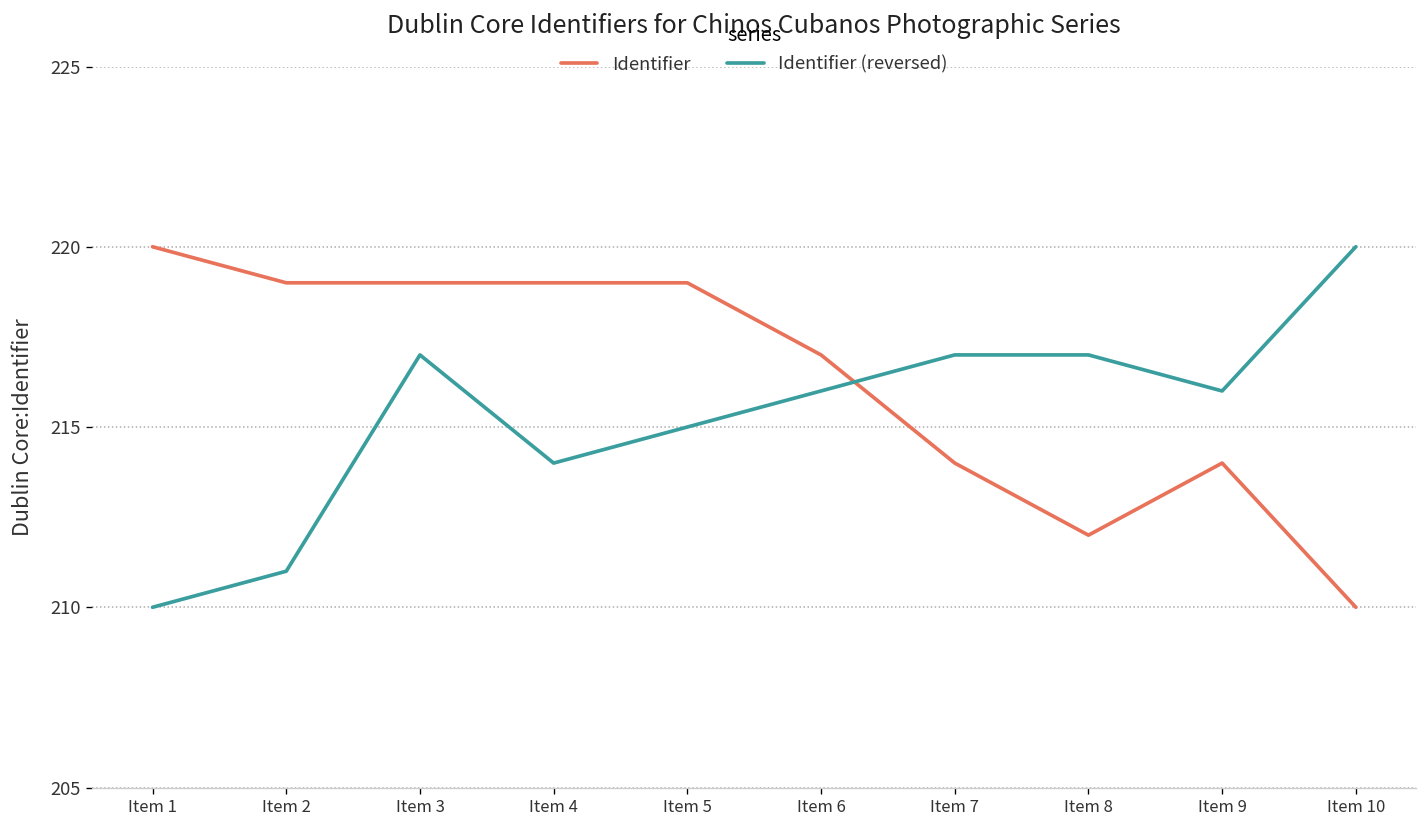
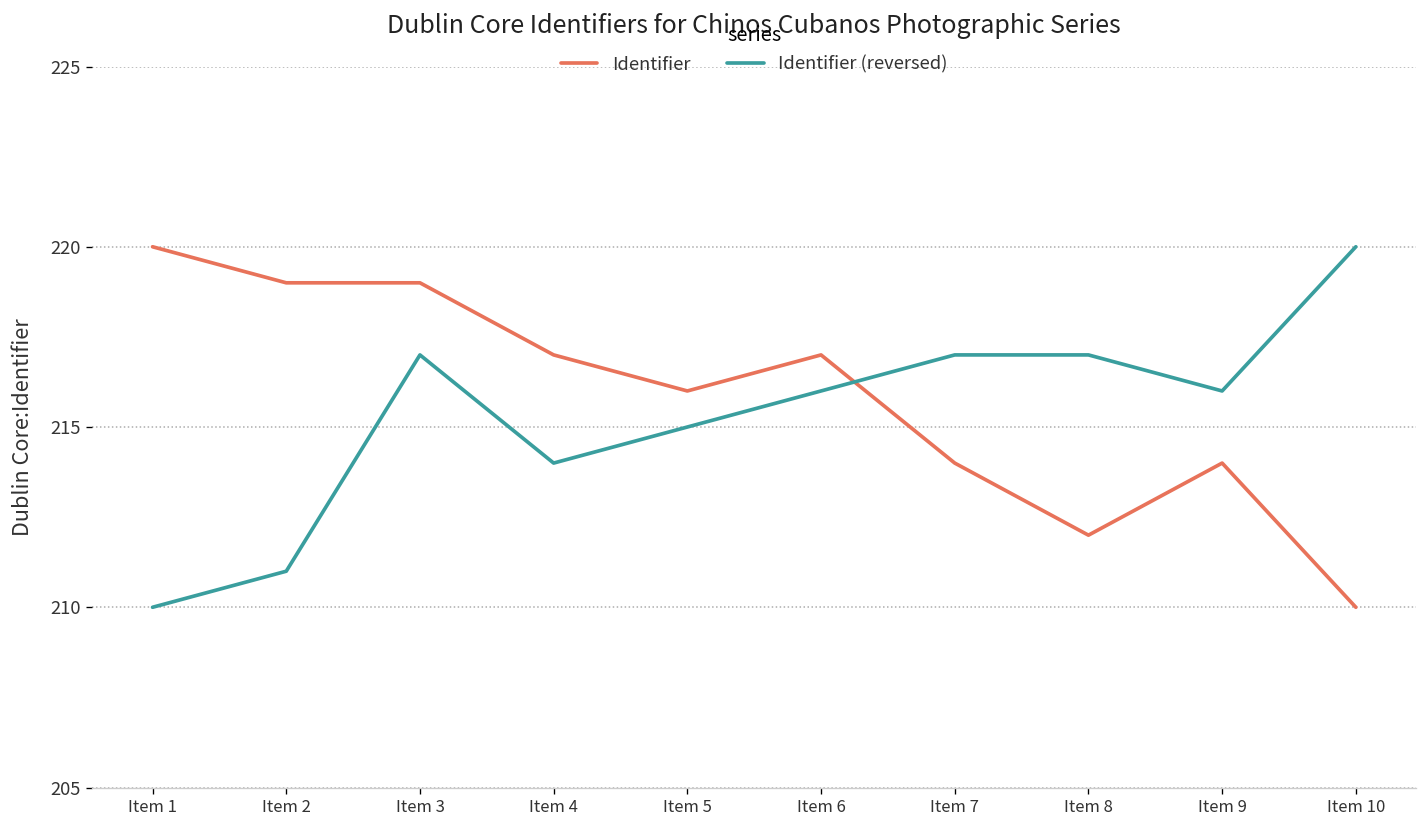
Identifier, Item 4: 219 -> 217
Identifier, Item 5: 219 -> 216
